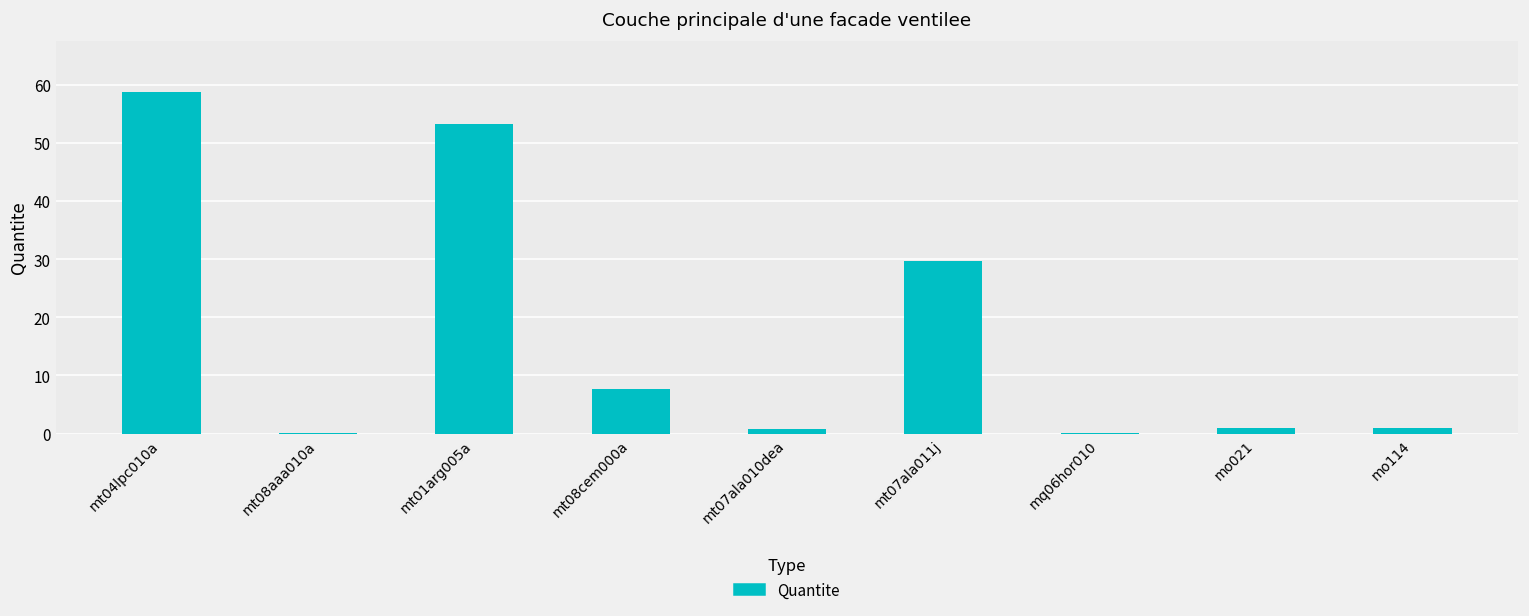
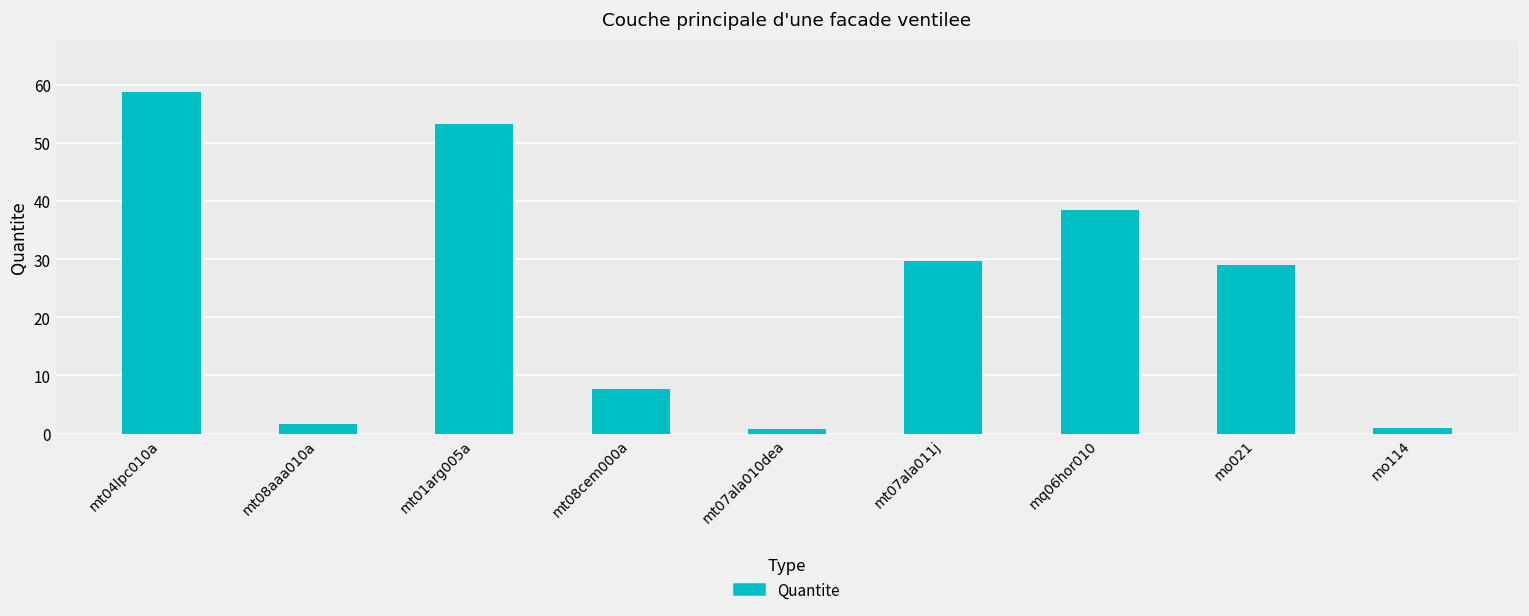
mt08aaa010a: 0 -> 2
mq06hor010: 0 -> 38
mo021: 1 -> 29
